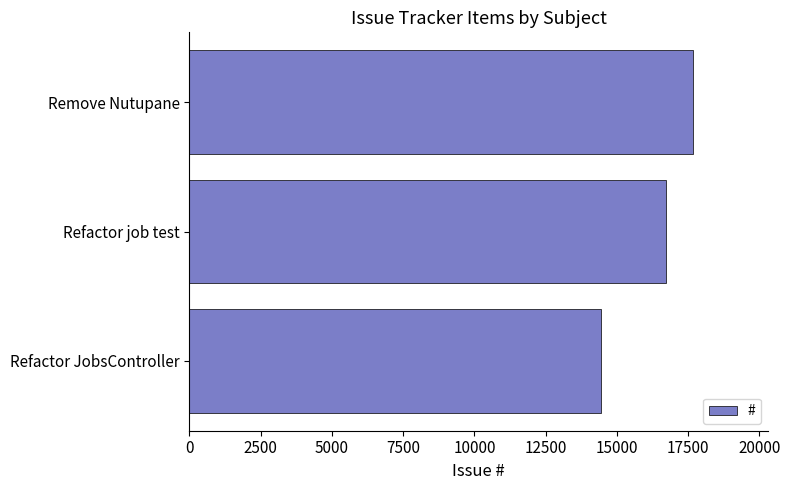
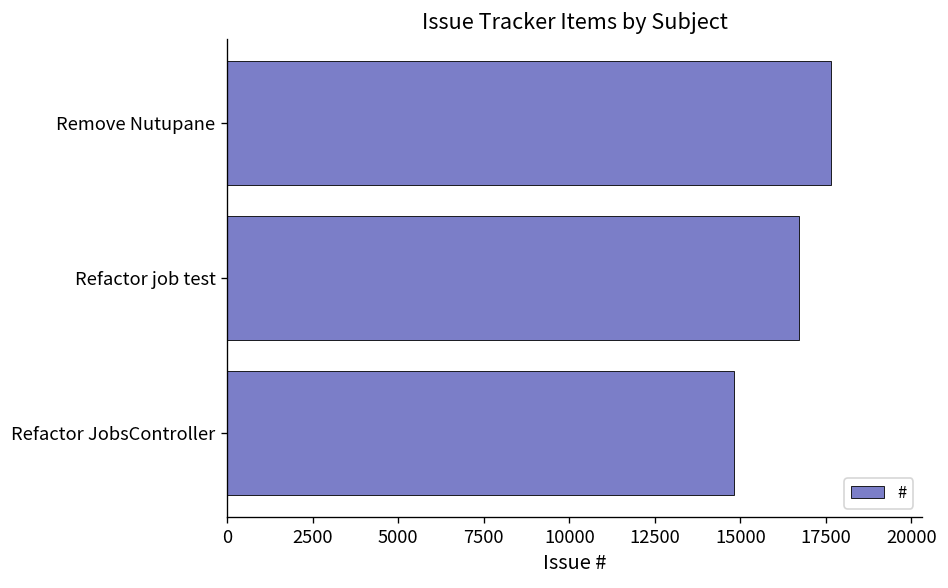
Refactor JobsController: 14400 -> 14800
